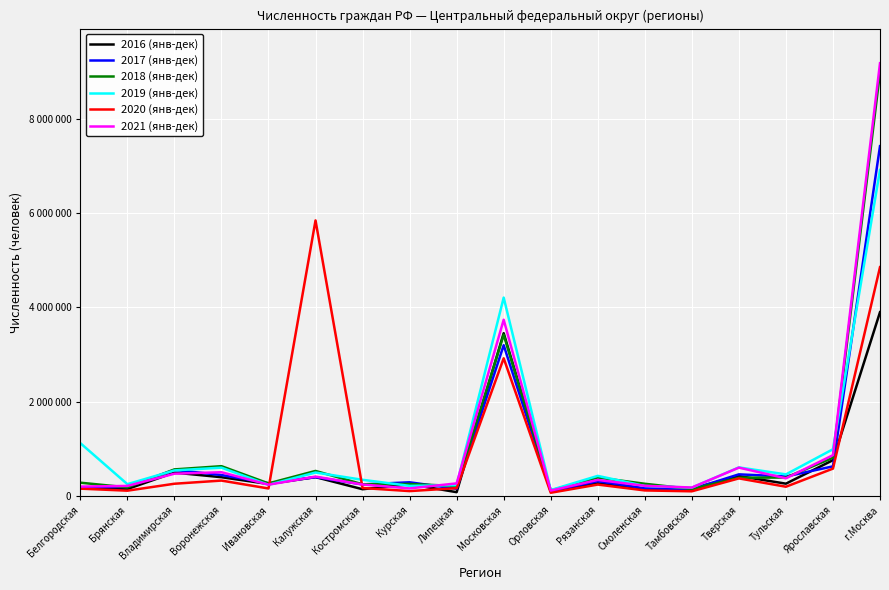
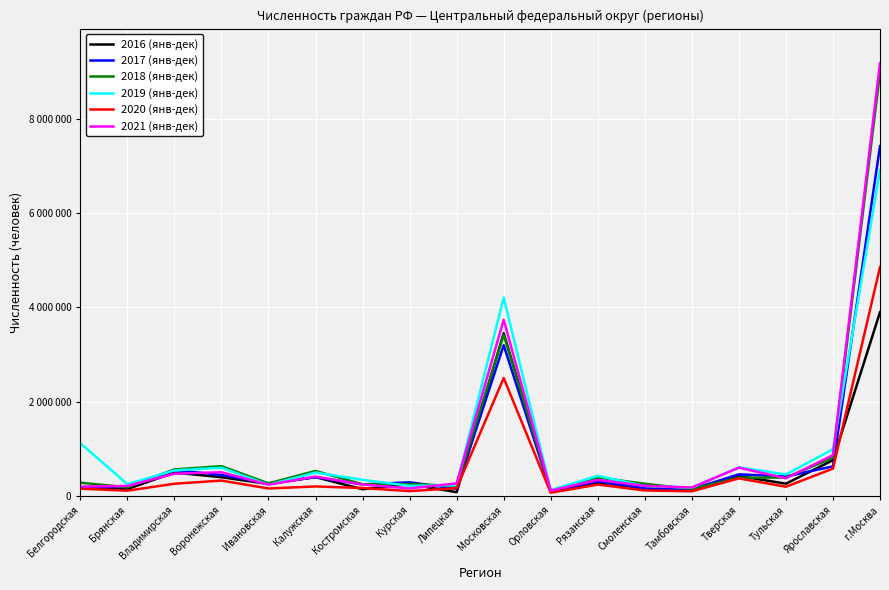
2020 (янв-дек), Калужская: 5800000 -> 200000
2020 (янв-дек), Московская: 2900000 -> 2500000
